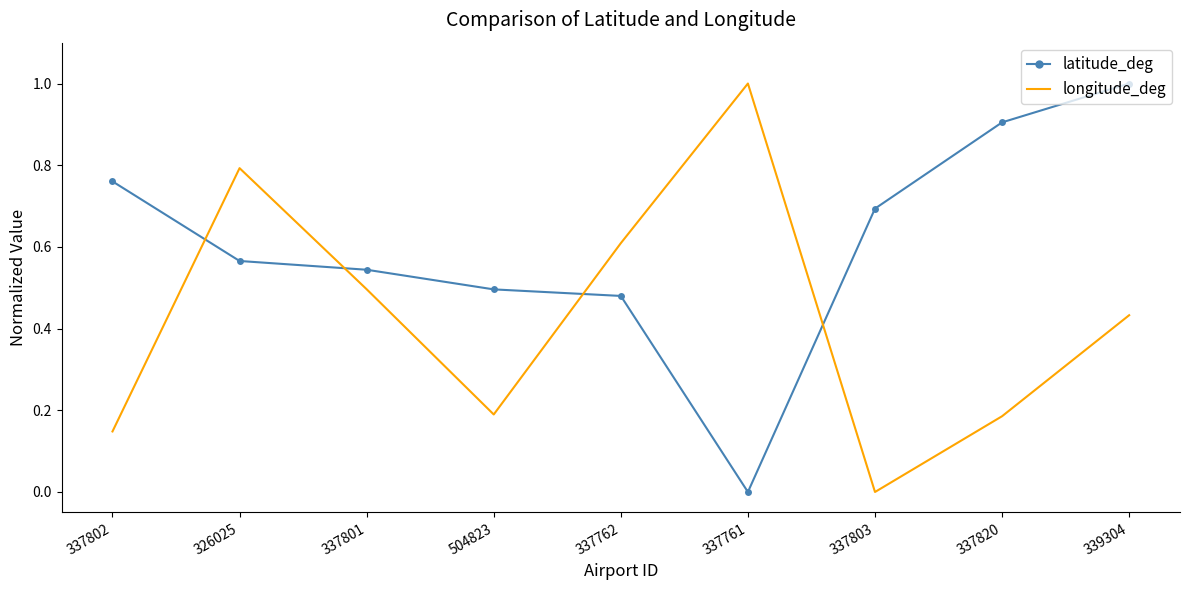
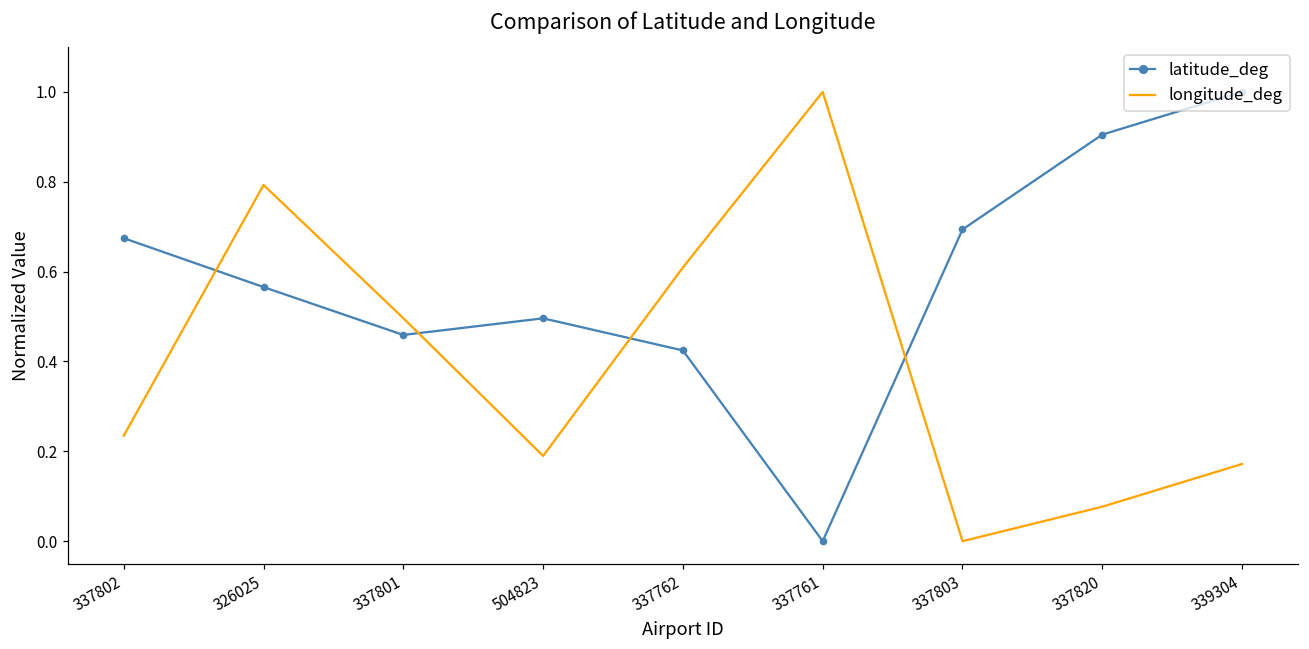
latitude_deg, 337802: 0.76 -> 0.67
longitude_deg, 337802: 0.15 -> 0.23
latitude_deg, 337801: 0.54 -> 0.46
latitude_deg, 337762: 0.48 -> 0.42
longitude_deg, 337820: 0.19 -> 0.08
longitude_deg, 339304: 0.43 -> 0.17
